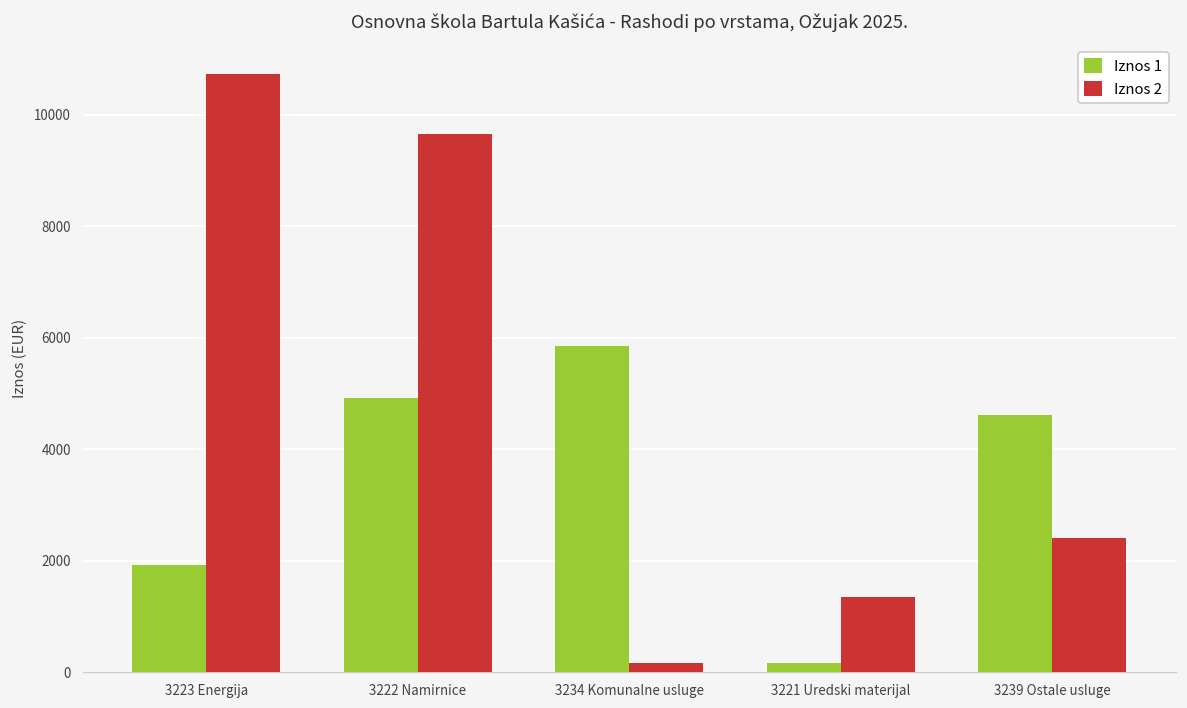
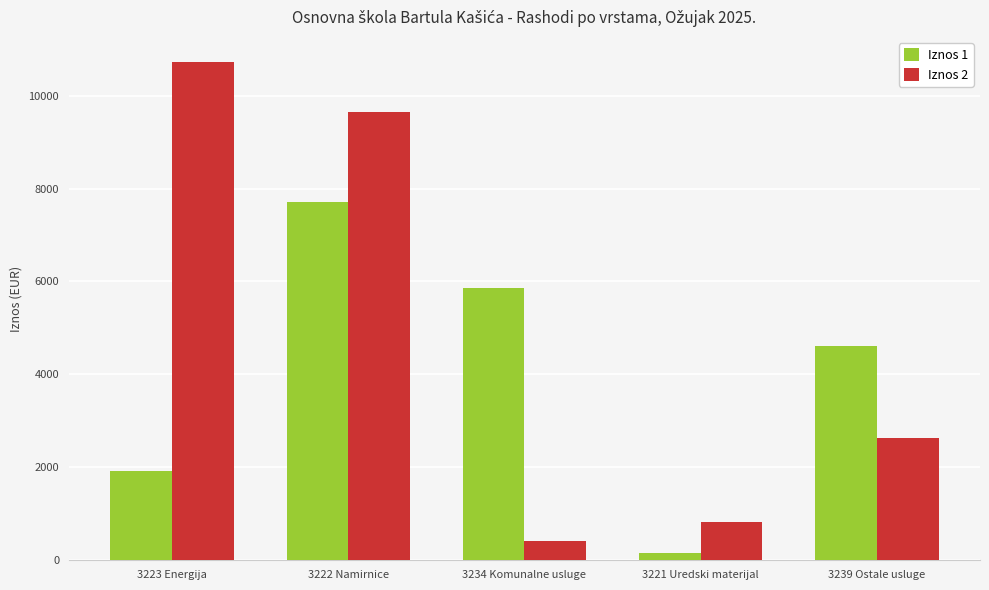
Iznos 1, 3222 Namirnice: 4900 -> 7700
Iznos 2, 3234 Komunalne usluge: 200 -> 400
Iznos 2, 3221 Uredski materijal: 1400 -> 800
Iznos 2, 3239 Ostale usluge: 2400 -> 2600
